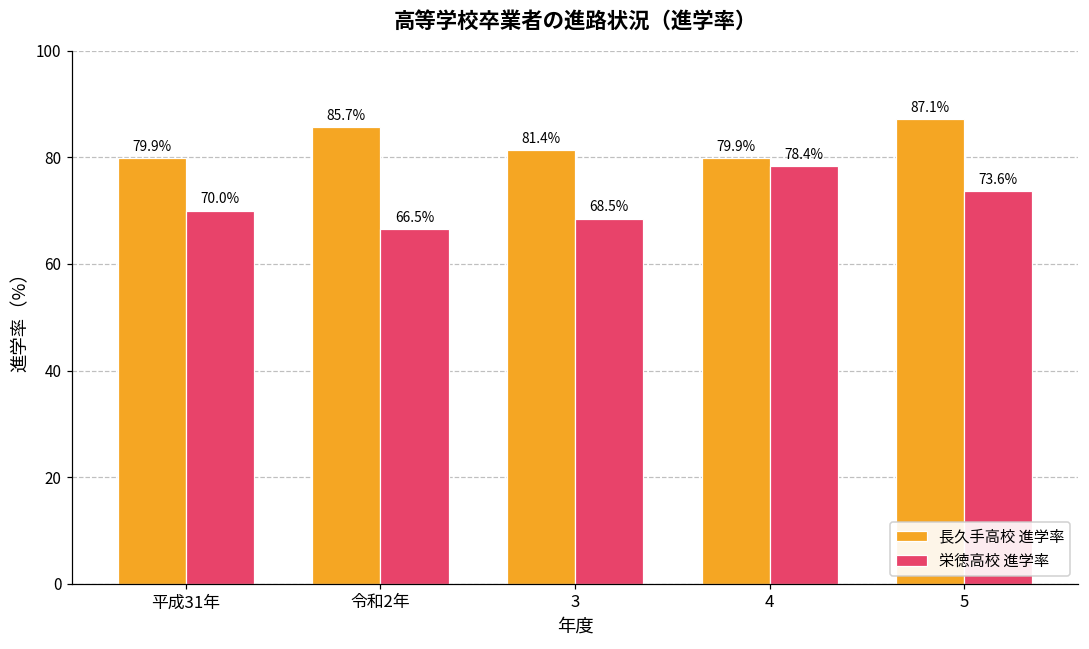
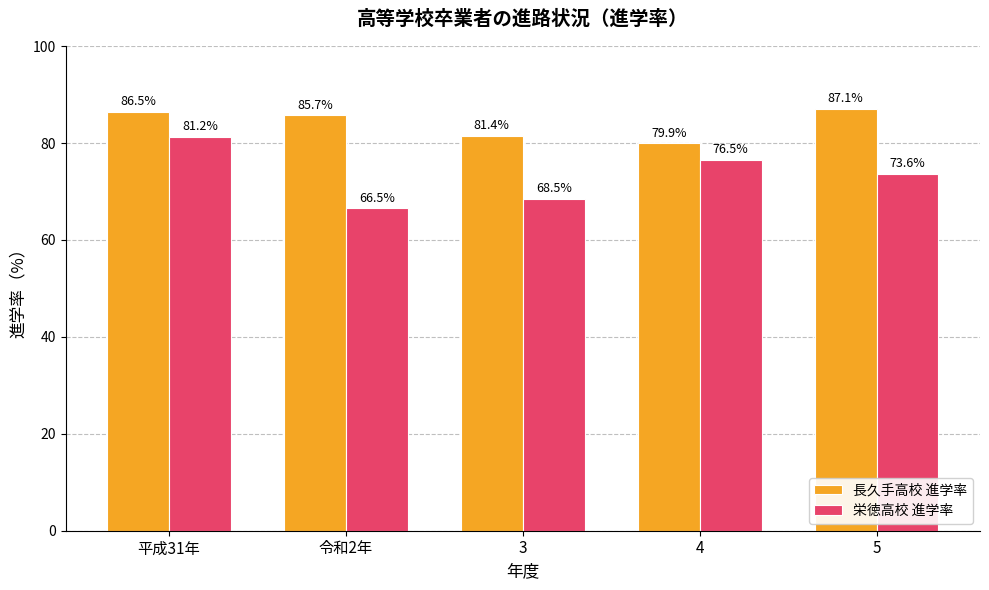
長久手高校 進学率, 平成31年: 79.9% -> 86.5%
栄徳高校 進学率, 平成31年: 70.0% -> 81.2%
栄徳高校 進学率, 4: 78.4% -> 76.5%
